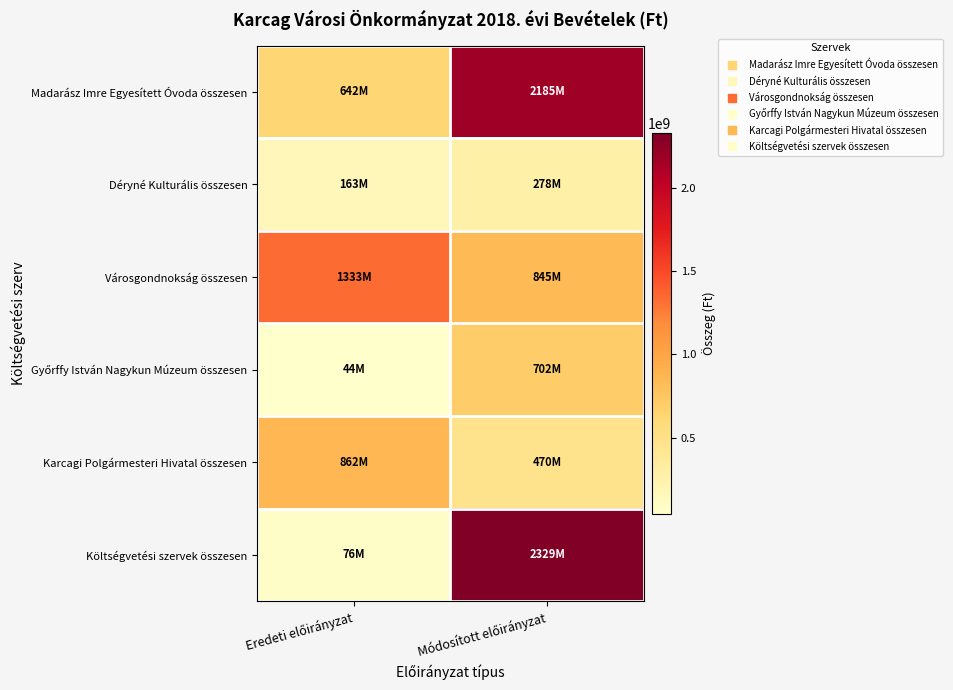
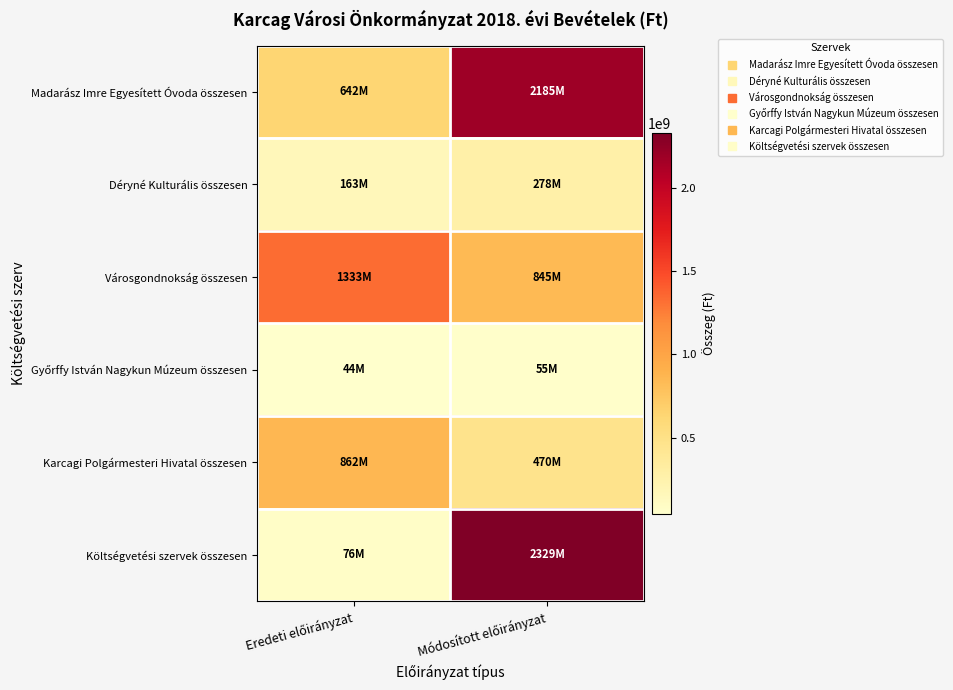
Győrffy István Nagykun Múzeum összesen, Módosított előirányzat: 702M -> 55M
